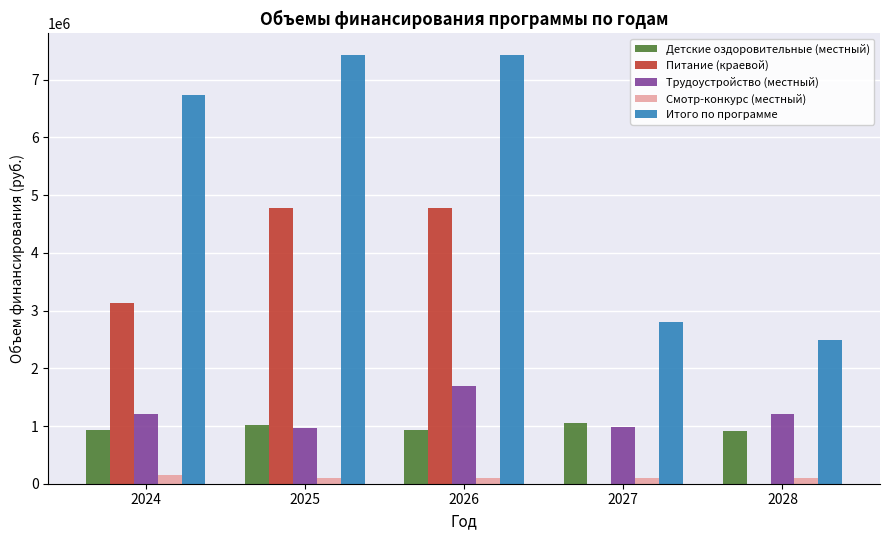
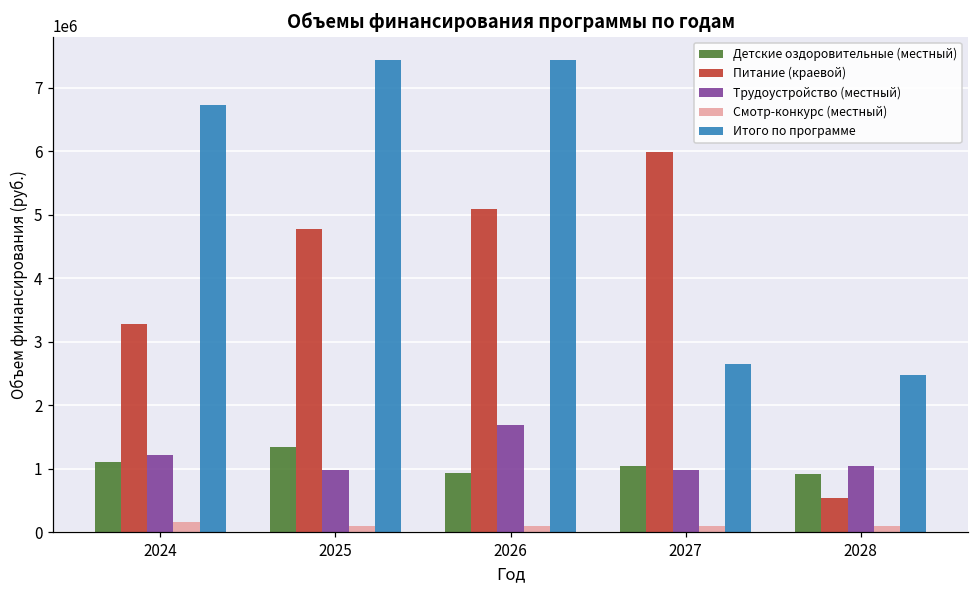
Детские оздоровительные (местный), 2024: 900000 -> 1100000
Питание (краевой), 2024: 3100000 -> 3300000
Детские оздоровительные (местный), 2025: 1000000 -> 1300000
Питание (краевой), 2026: 4800000 -> 5100000
Питание (краевой), 2027: 0 -> 6000000
Итого по программе, 2027: 2800000 -> 2600000
Питание (краевой), 2028: 0 -> 500000
Трудоустройство (местный), 2028: 1200000 -> 1000000
